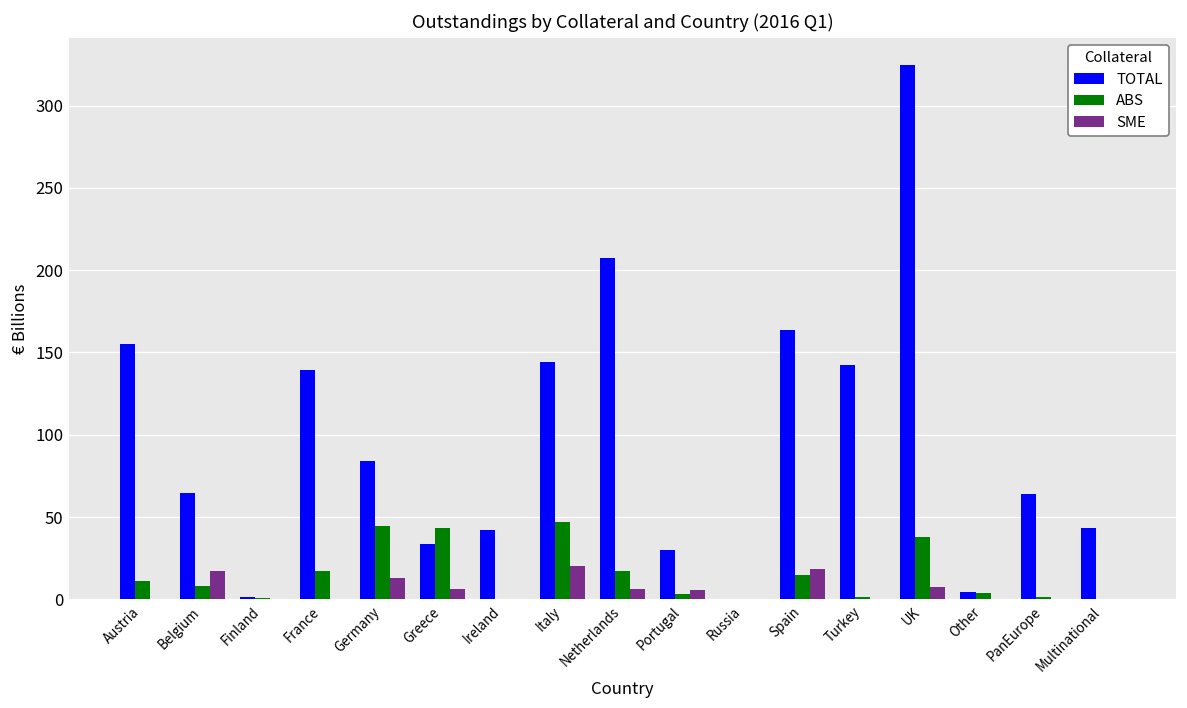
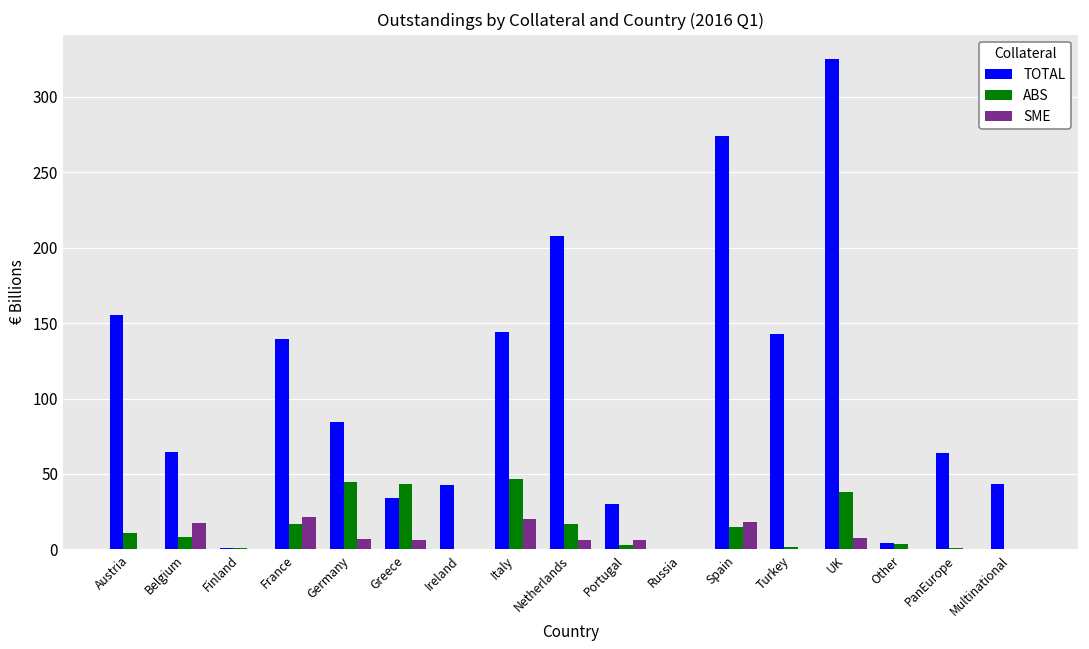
SME, France: 0 -> 22
SME, Germany: 13 -> 7
TOTAL, Spain: 164 -> 274
